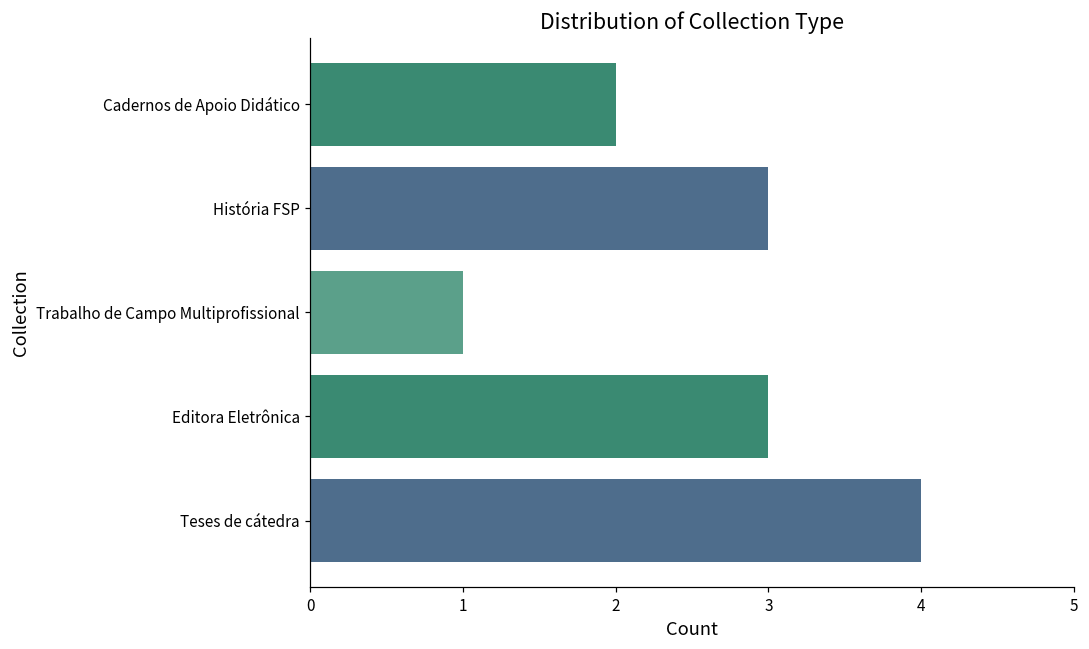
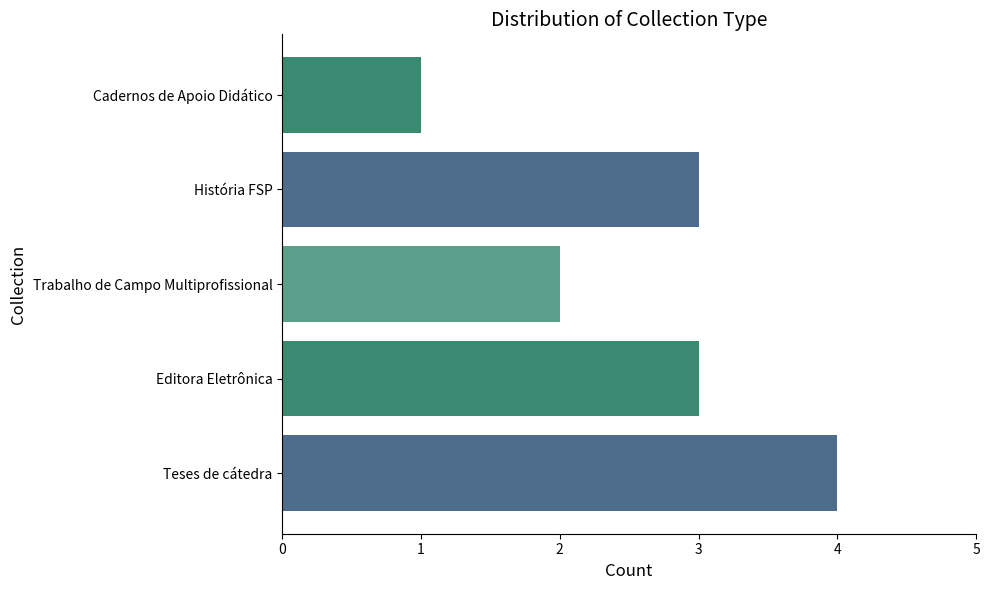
Cadernos de Apoio Didático: 2 -> 1
Trabalho de Campo Multiprofissional: 1 -> 2
